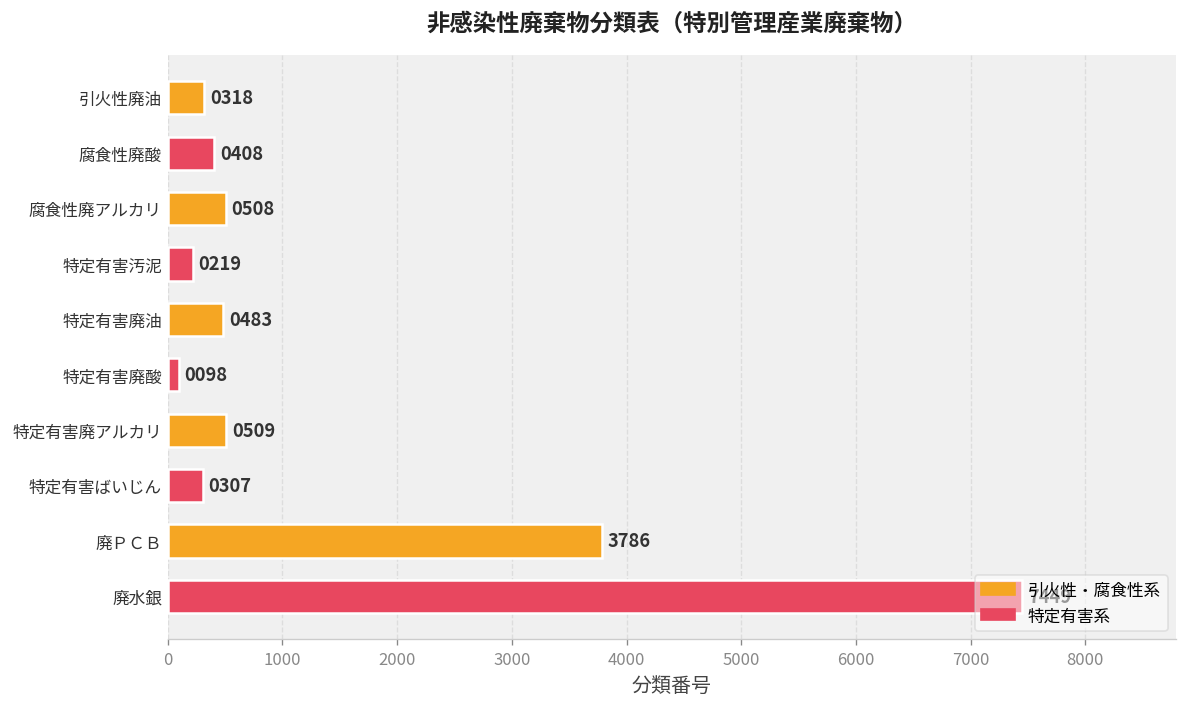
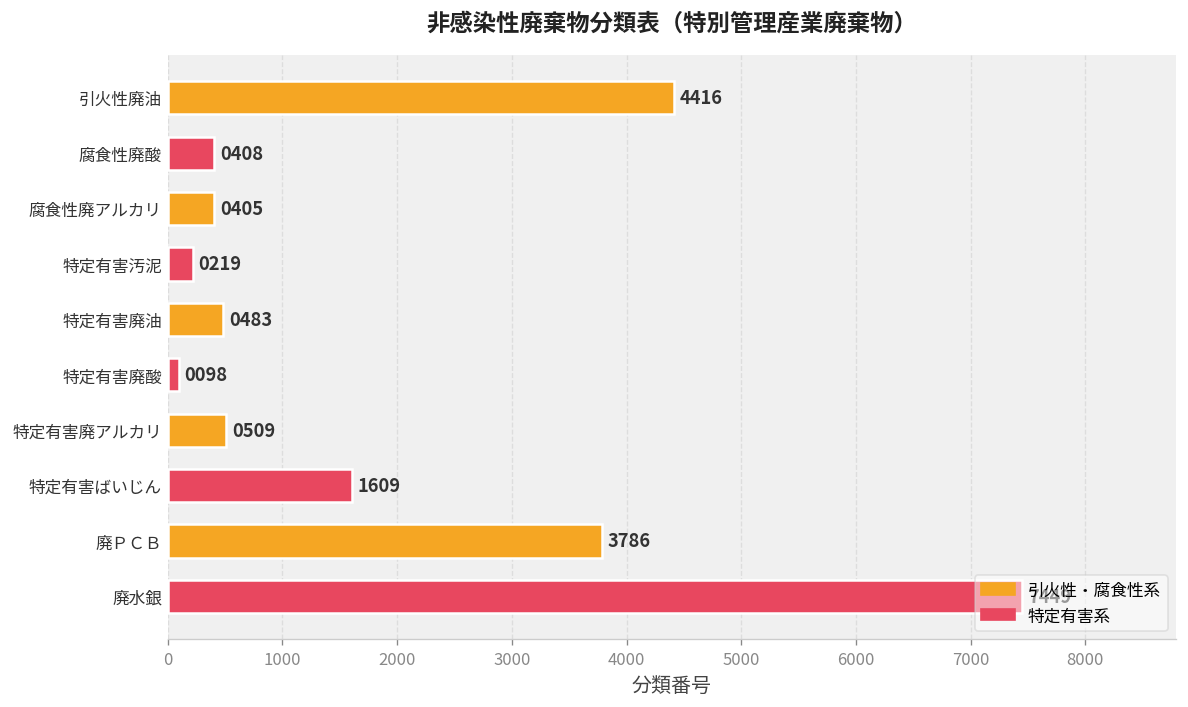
引火性廃油: 0318 -> 4416
腐食性廃アルカリ: 0508 -> 0405
特定有害ばいじん: 0307 -> 1609
